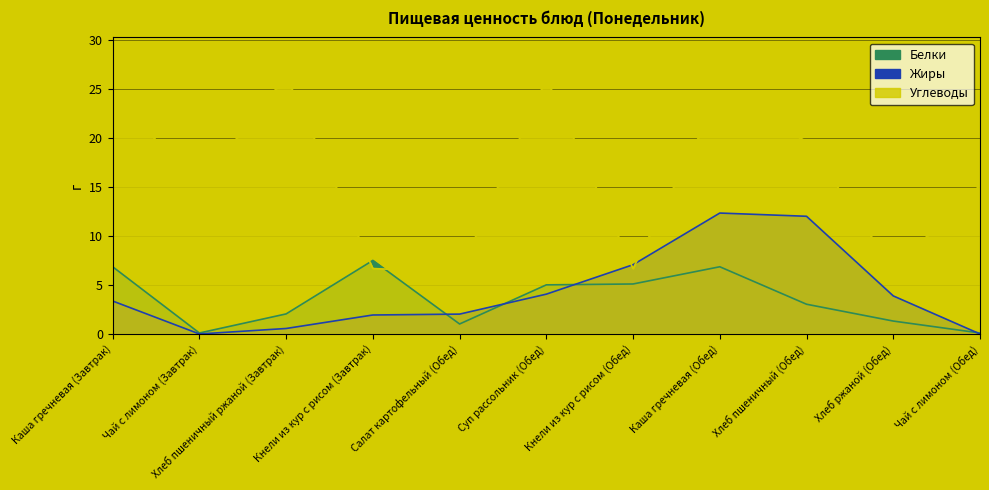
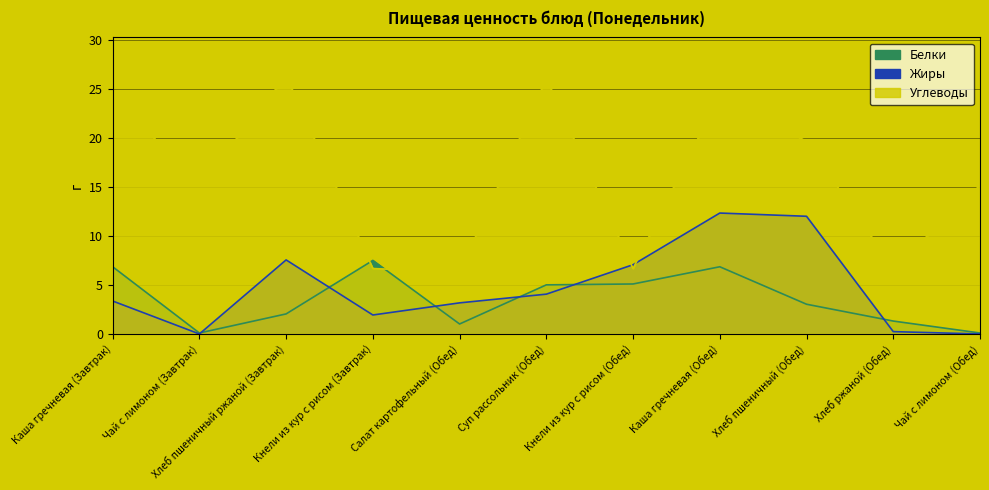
Жиры, Хлеб пшеничный ржаной (Завтрак): 1 -> 8
Жиры, Салат картофельный (Обед): 2 -> 3
Жиры, Хлеб ржаной (Обед): 4 -> 0
